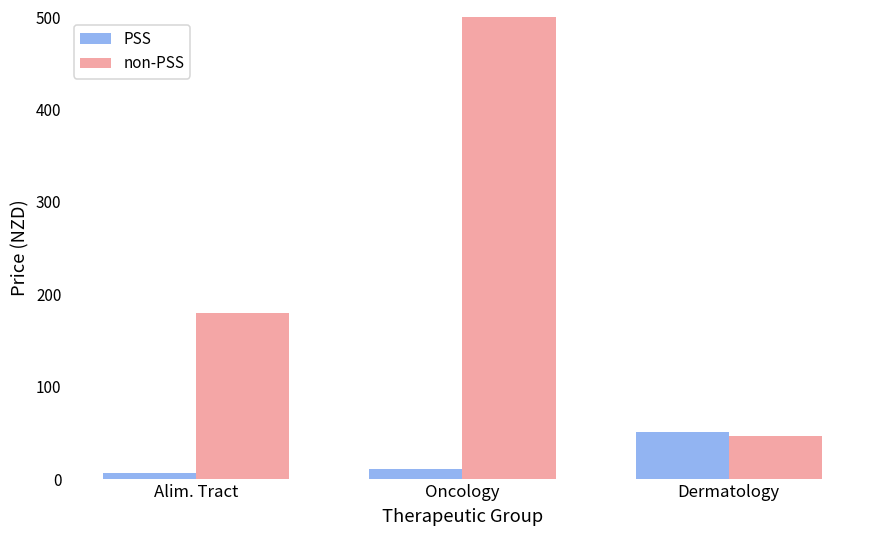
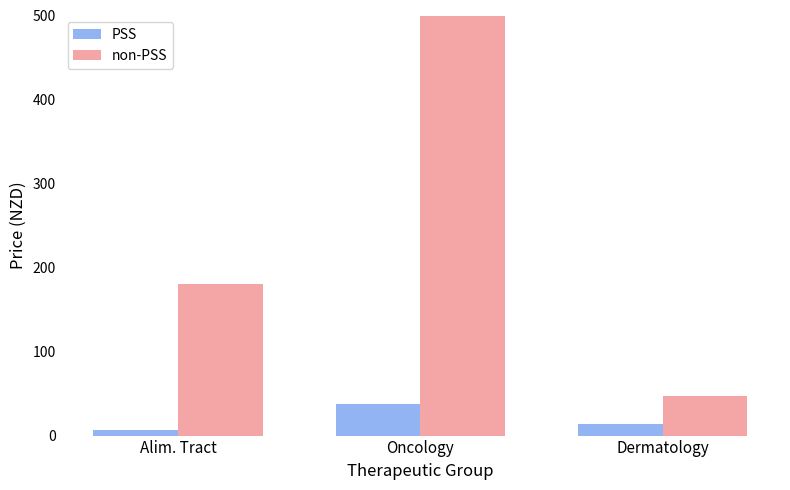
PSS, Oncology: 10 -> 40
PSS, Dermatology: 50 -> 10
